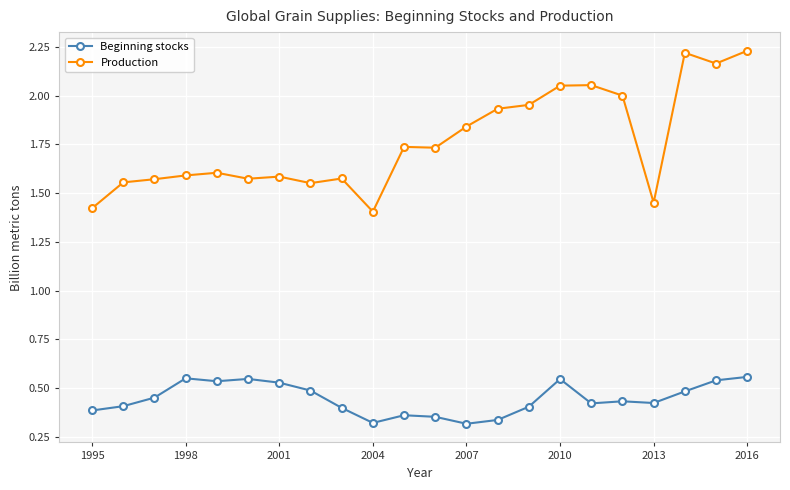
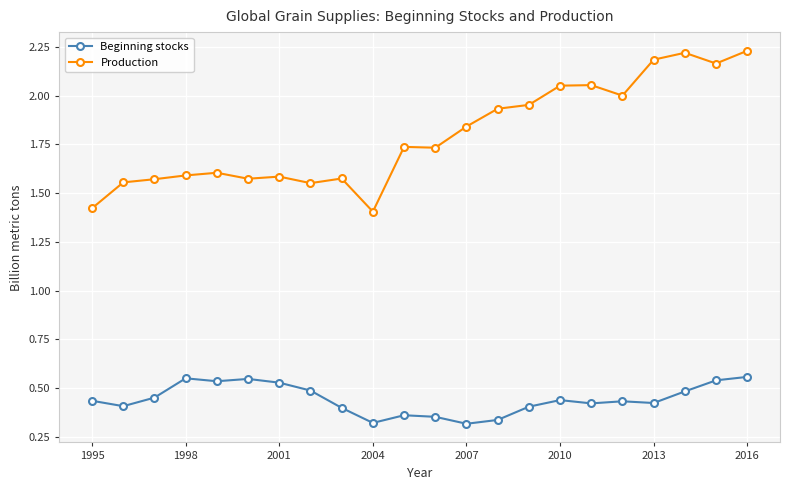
Beginning stocks, 1995: 0.39 -> 0.44
Beginning stocks, 2010: 0.55 -> 0.44
Production, 2013: 1.45 -> 2.18
